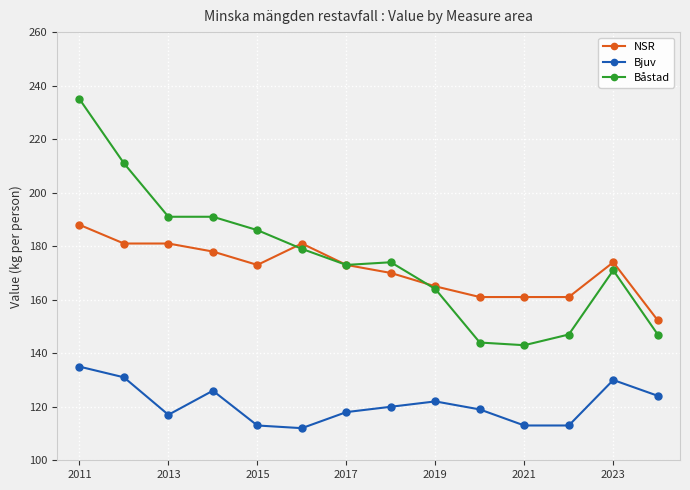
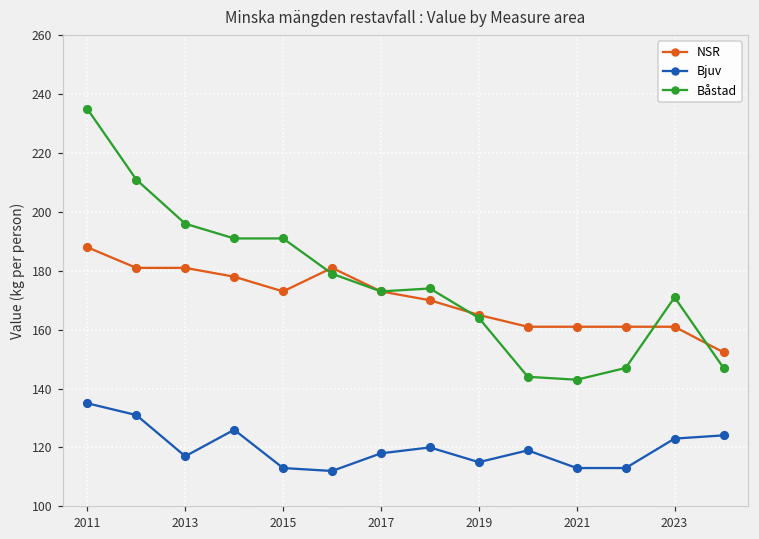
Båstad, 2013: 191 -> 196
Båstad, 2015: 186 -> 191
Bjuv, 2019: 122 -> 115
NSR, 2023: 174 -> 161
Bjuv, 2023: 130 -> 123
